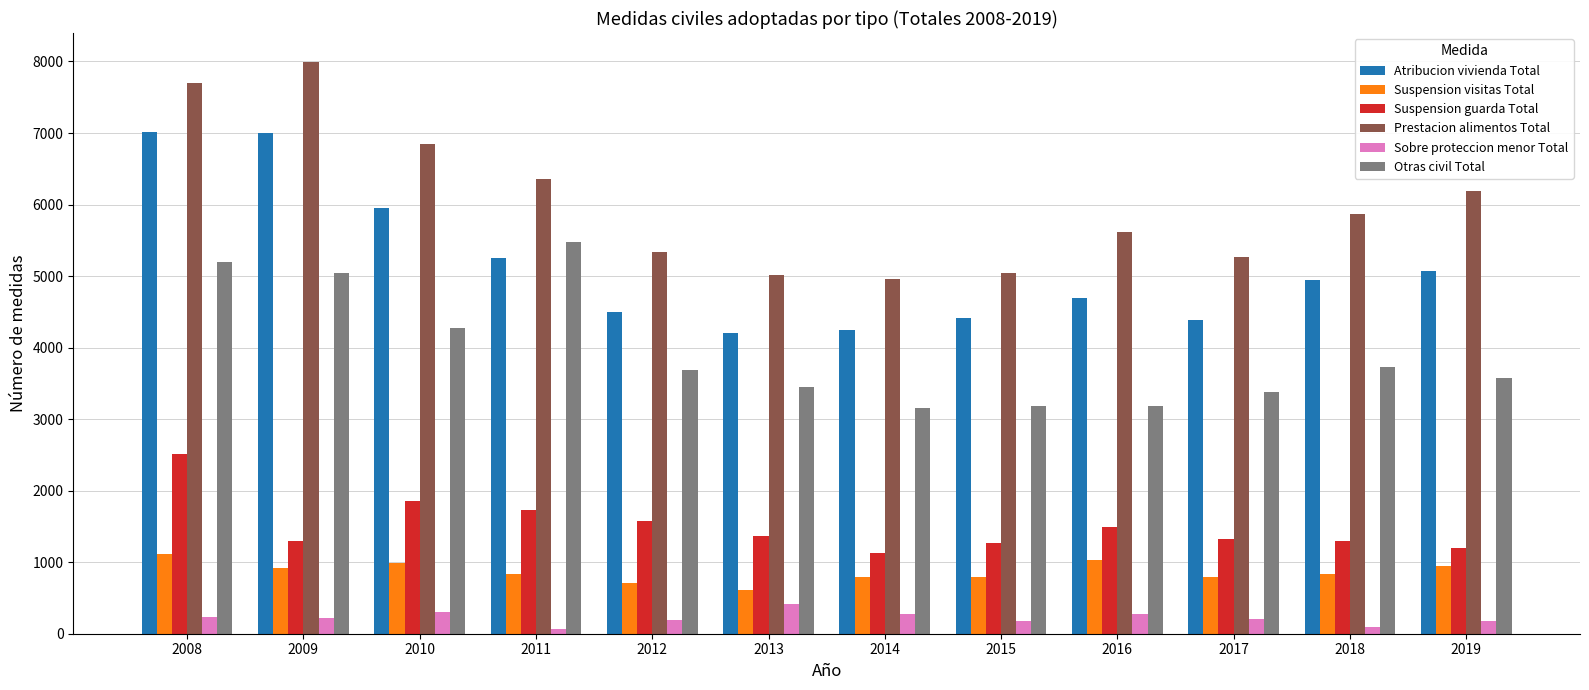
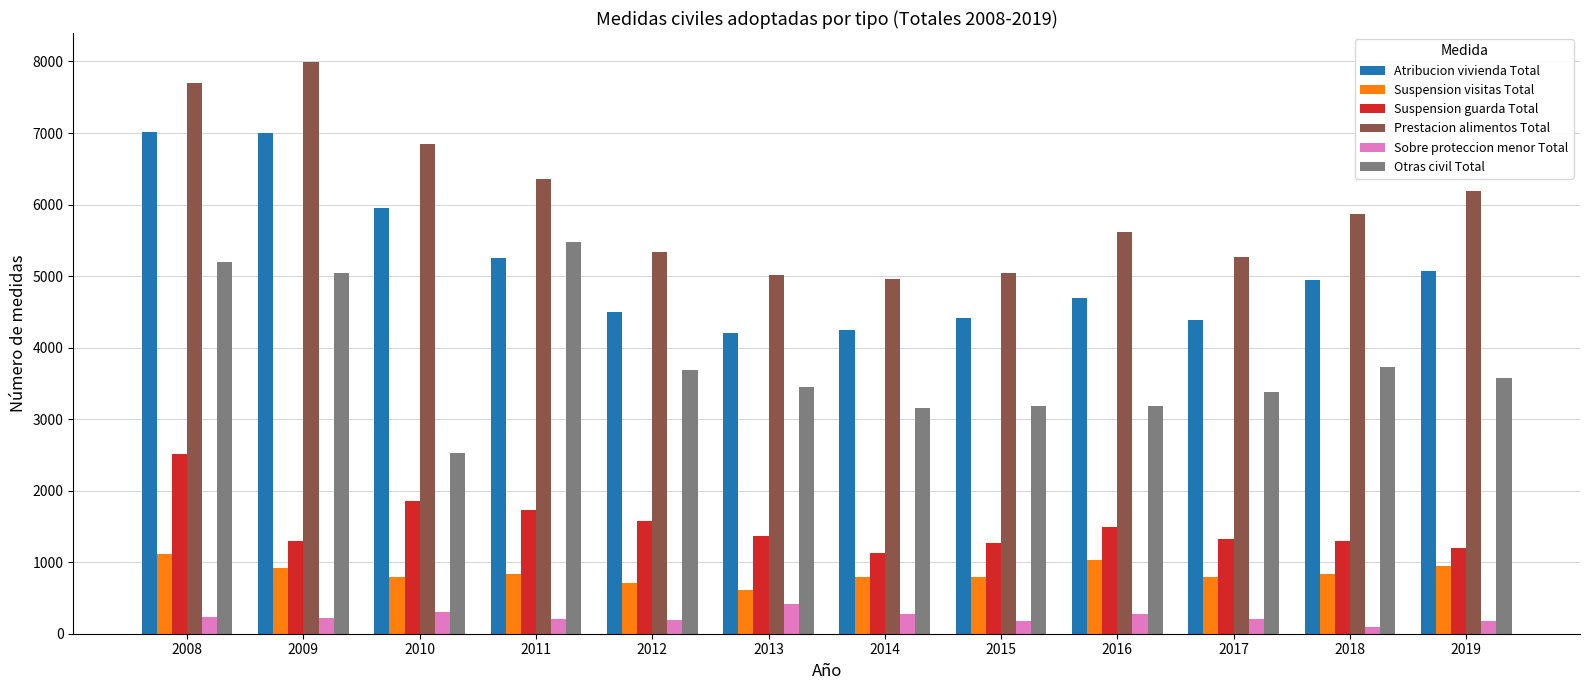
Suspension visitas Total, 2010: 1000 -> 800
Otras civil Total, 2010: 4300 -> 2500
Sobre proteccion menor Total, 2011: 100 -> 200
